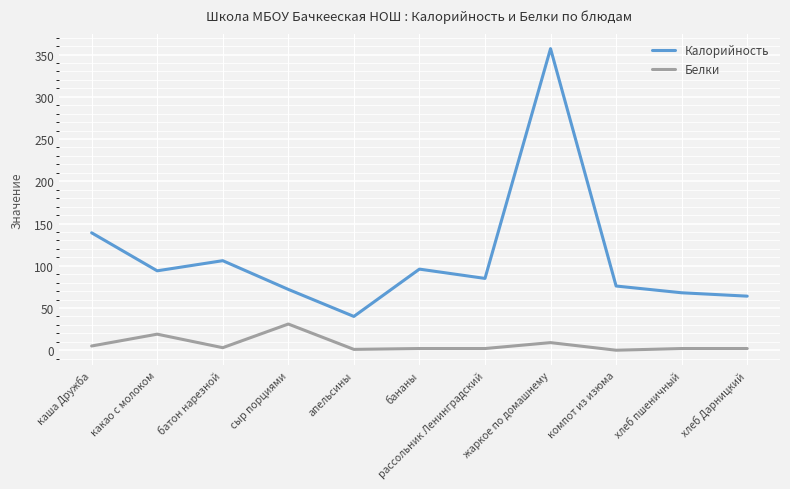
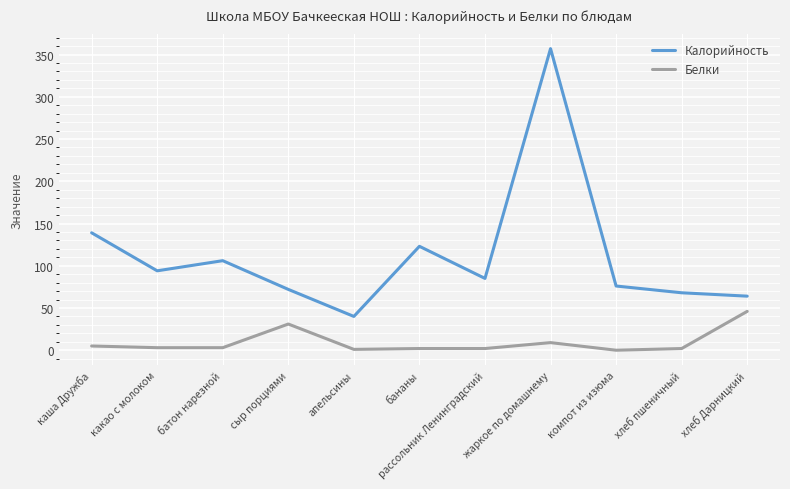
Белки, какао с молоком: 20 -> 0
Калорийность, бананы: 100 -> 120
Белки, хлеб Дарницкий: 0 -> 50
